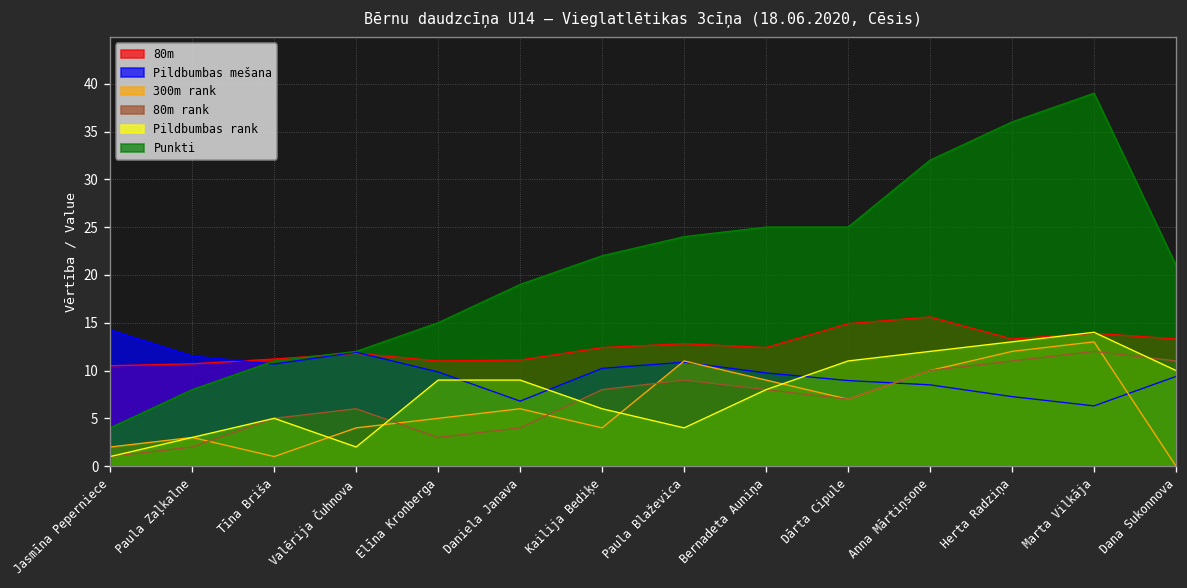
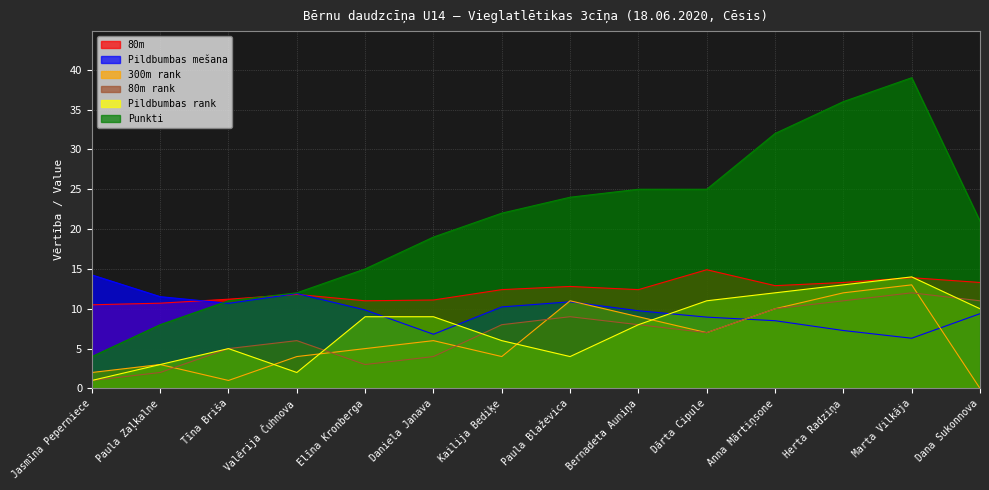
80m, Anna Mārtiņsone: 16 -> 13
